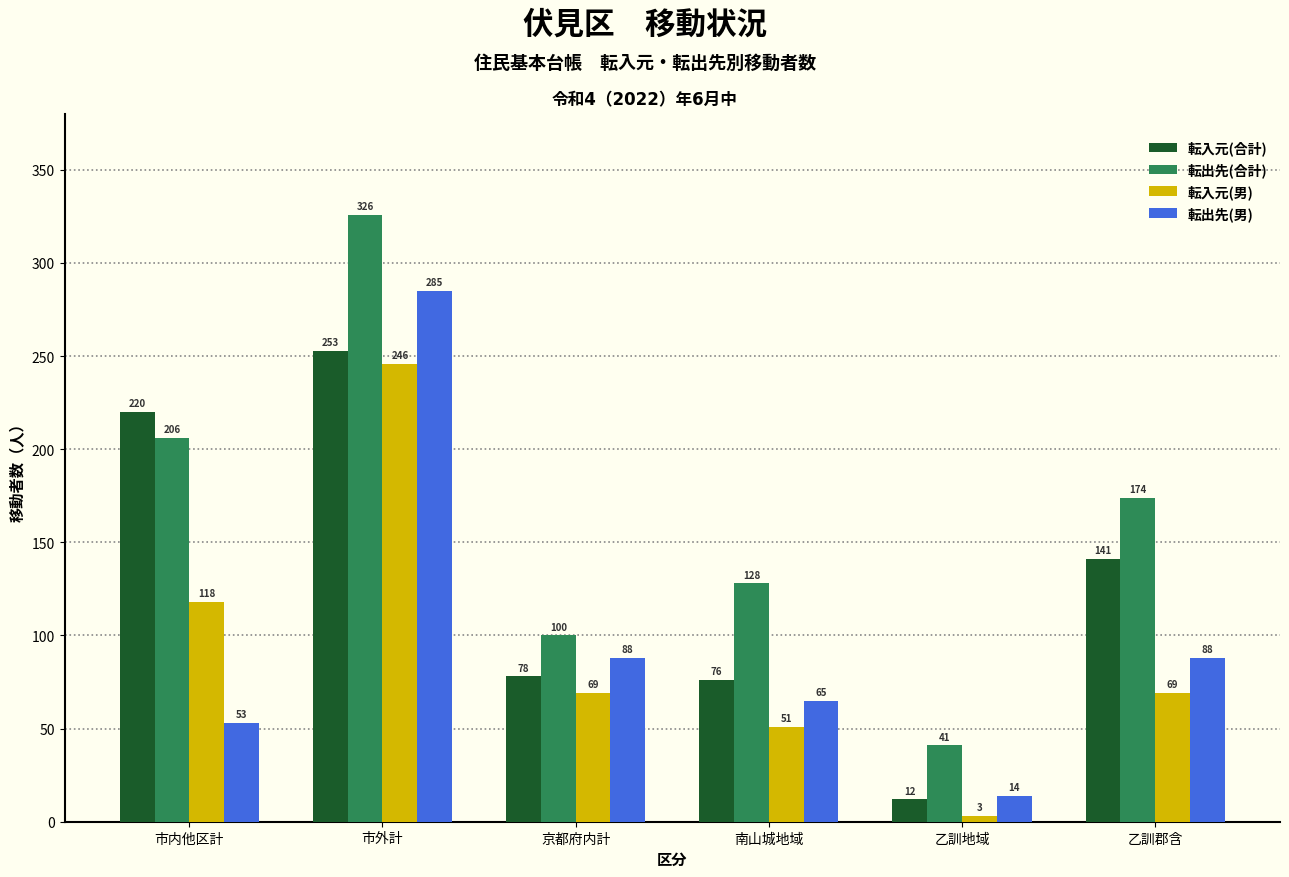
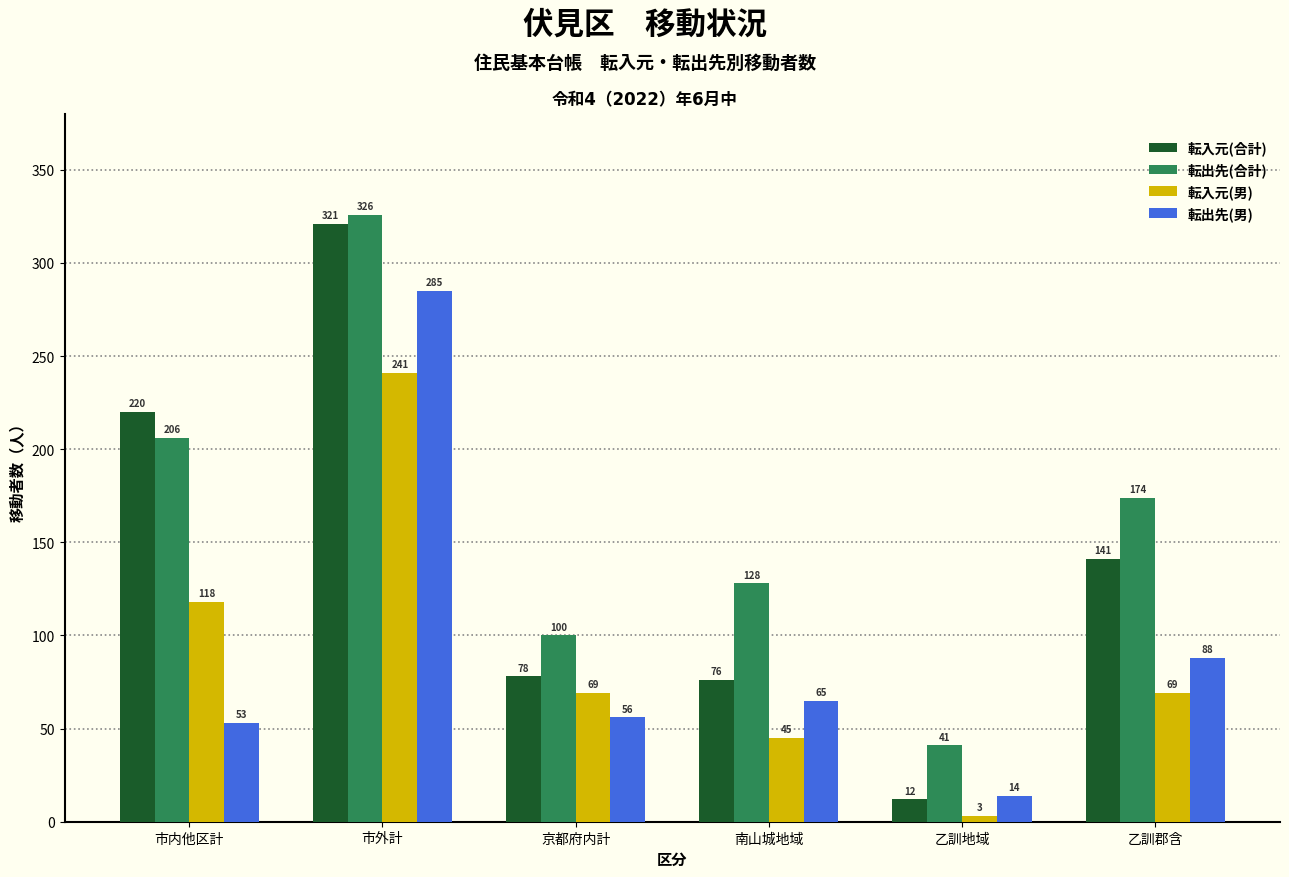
転入元(合計), 市外計: 253 -> 321
転入元(男), 市外計: 246 -> 241
転出先(男), 京都府内計: 88 -> 56
転入元(男), 南山城地域: 51 -> 45
